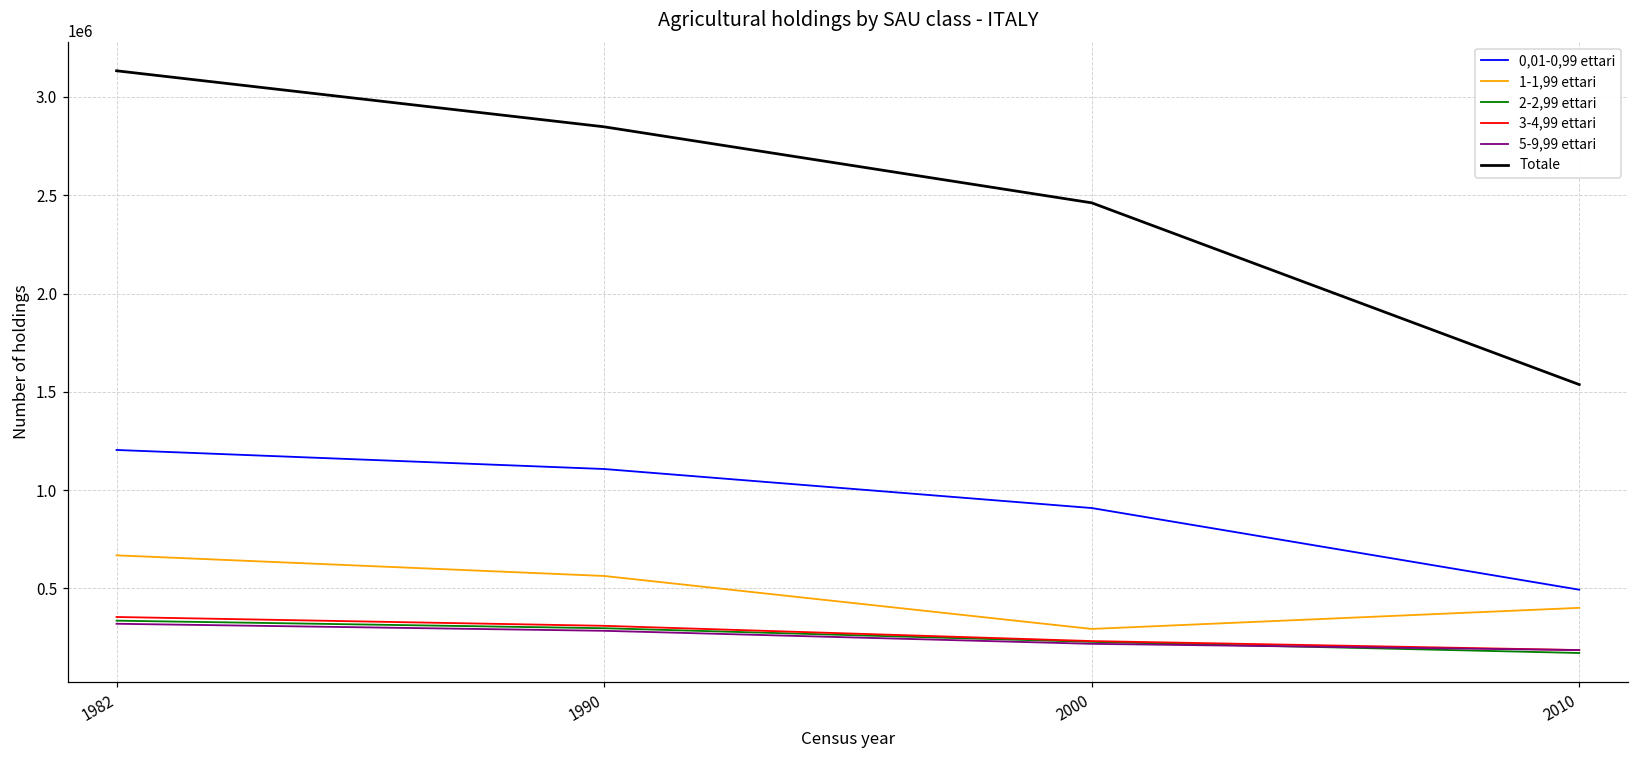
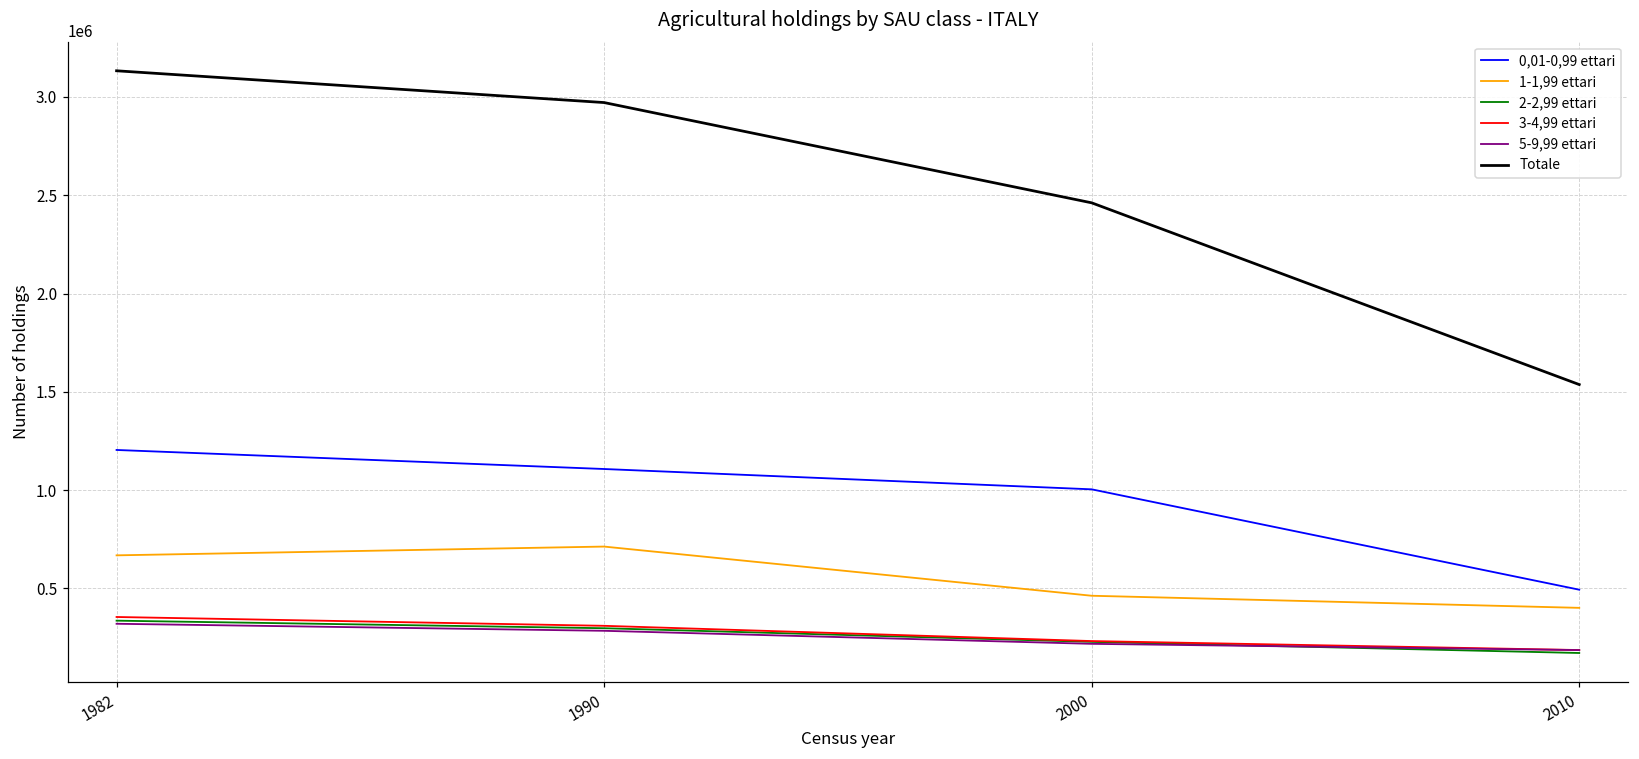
1-1,99 ettari, 1990: 560000 -> 710000
Totale, 1990: 2850000 -> 2970000
0,01-0,99 ettari, 2000: 910000 -> 1000000
1-1,99 ettari, 2000: 290000 -> 460000
